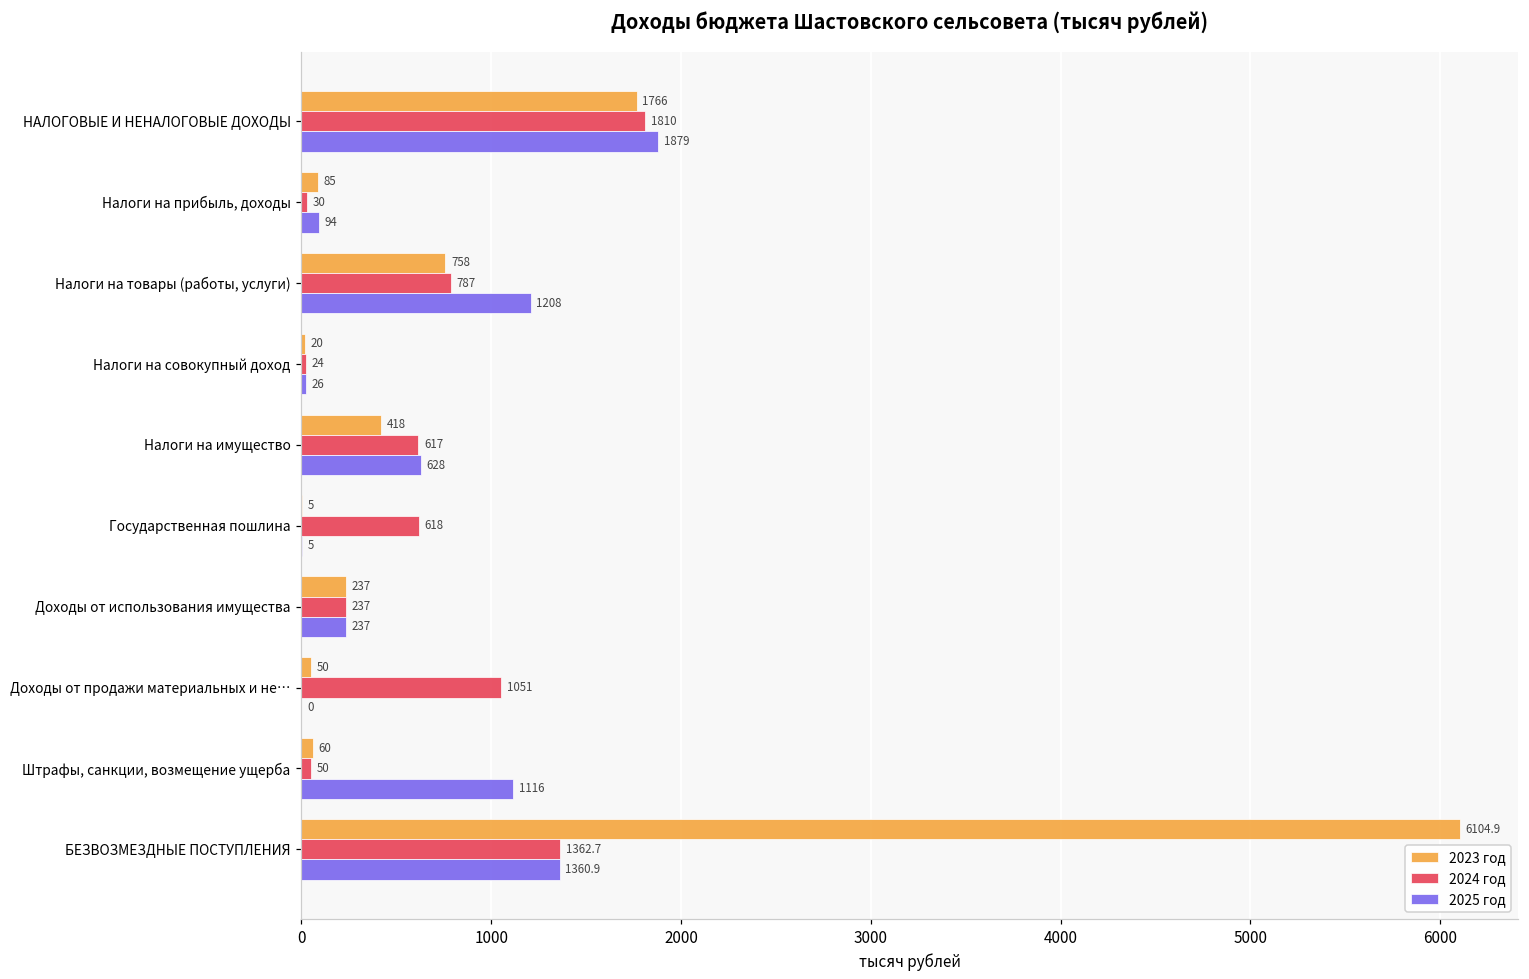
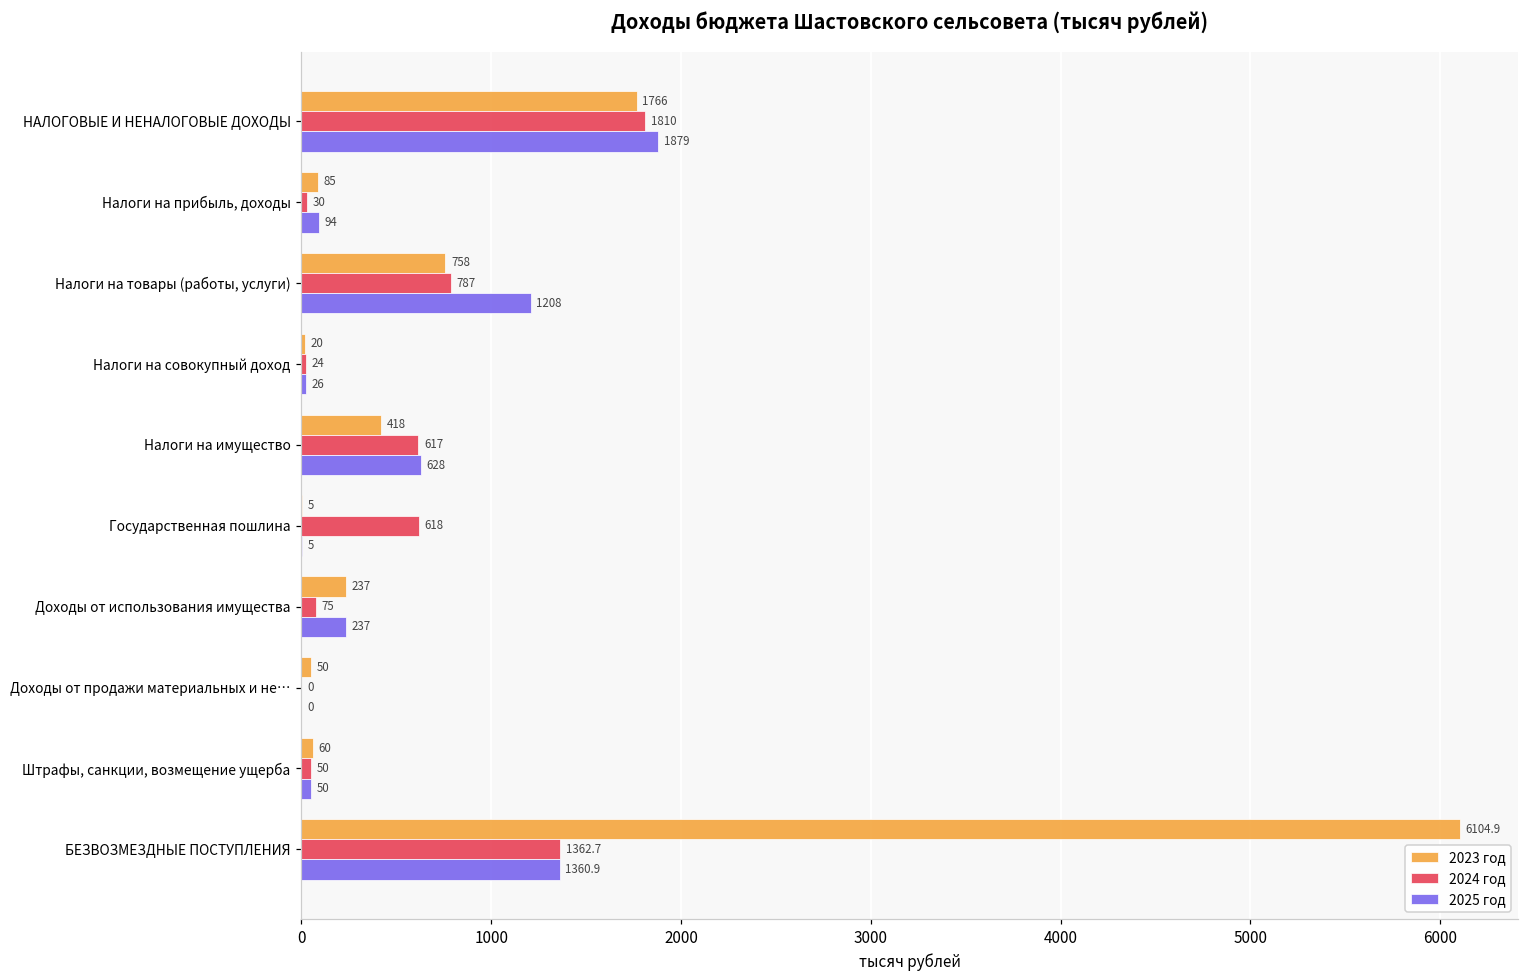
2024 год, Доходы от использования имущества: 237 -> 75
2024 год, Доходы от продажи материальных и не…: 1051 -> 0
2025 год, Штрафы, санкции, возмещение ущерба: 1116 -> 50
